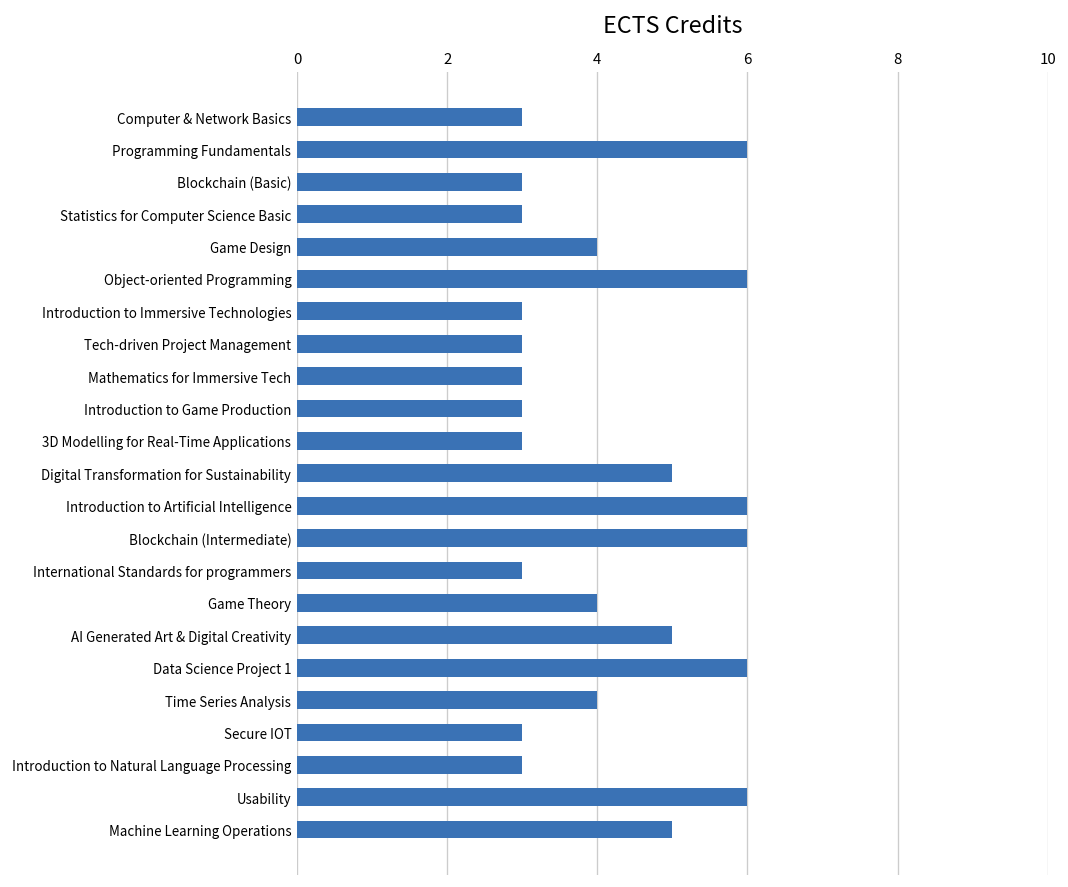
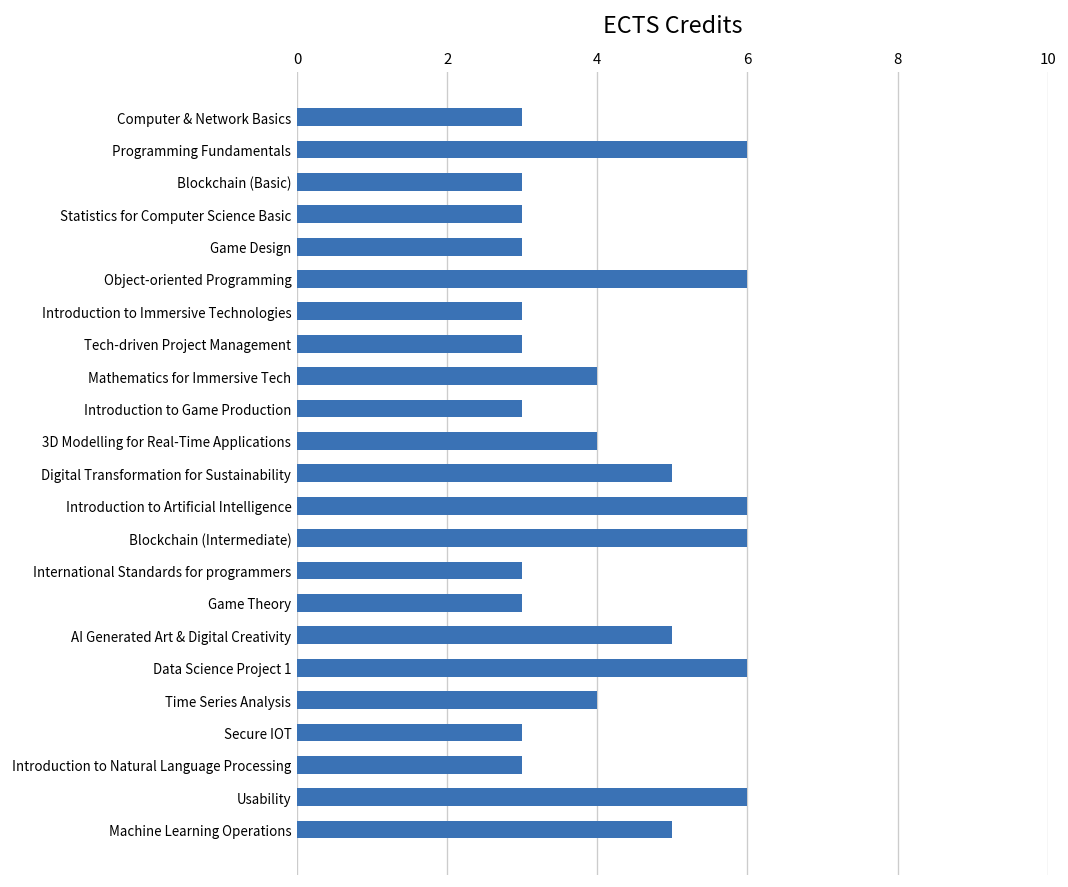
Game Design: 4 -> 3
Mathematics for Immersive Tech: 3 -> 4
3D Modelling for Real-Time Applications: 3 -> 4
Game Theory: 4 -> 3
